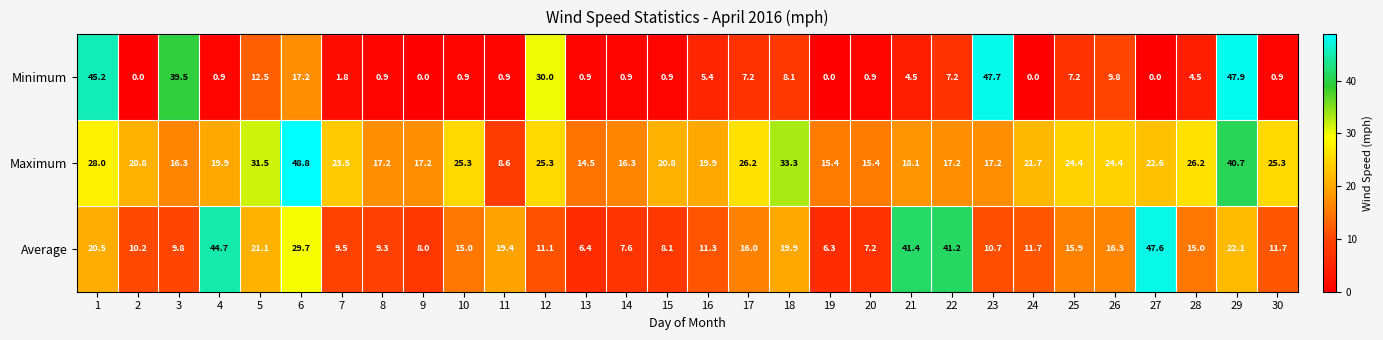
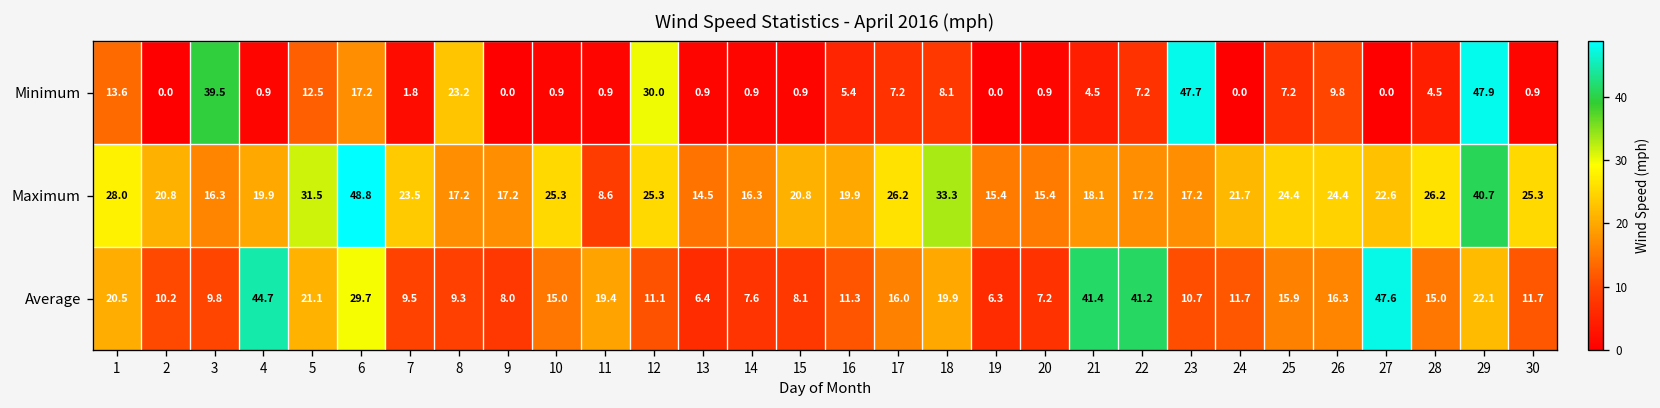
Minimum, 1: 45.2 -> 13.6
Minimum, 8: 0.9 -> 23.2
